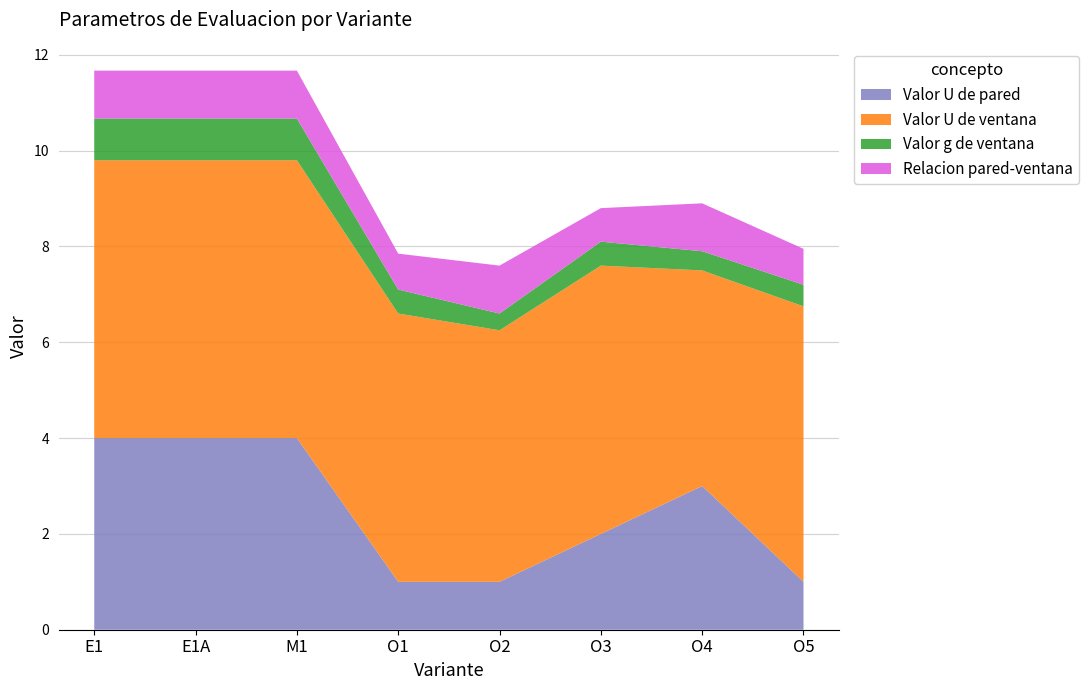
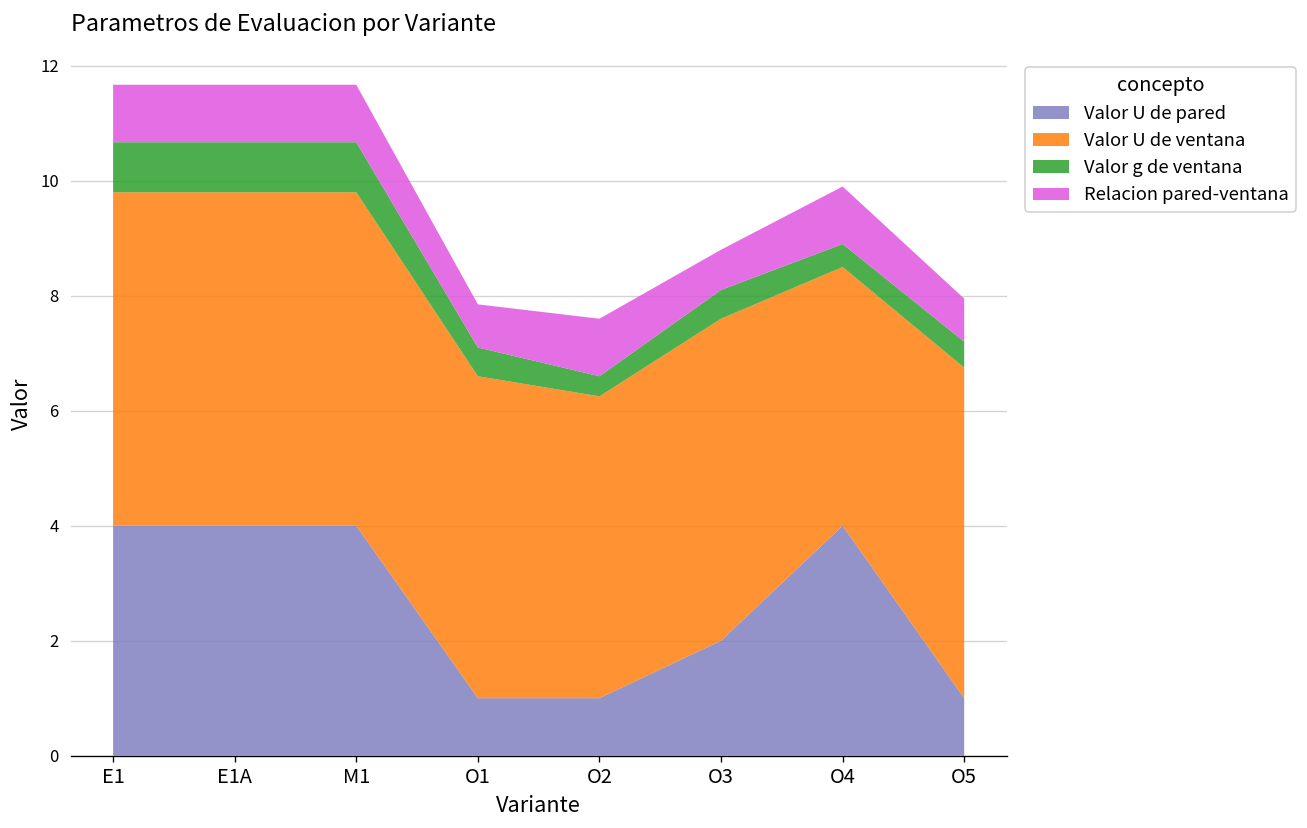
Valor U de pared, O4: 3 -> 4
